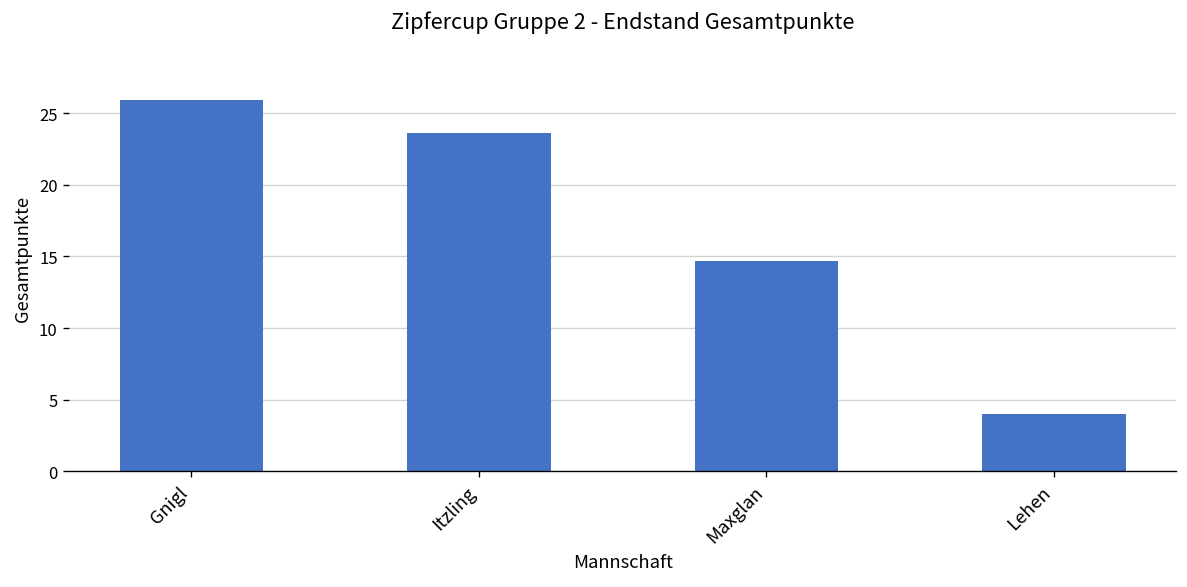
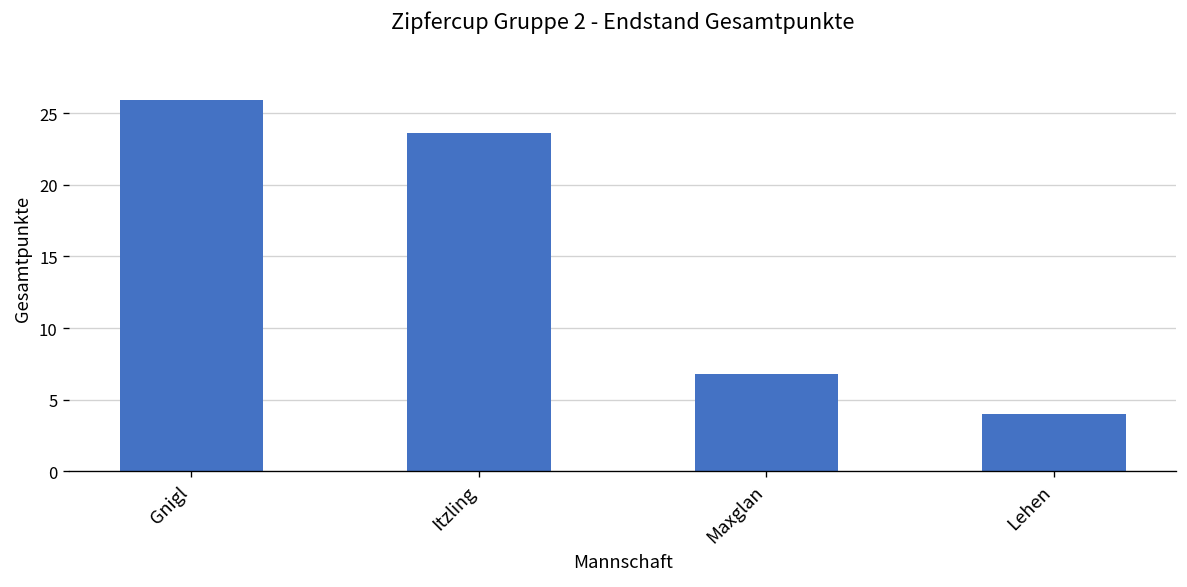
Maxglan: 14.7 -> 6.8
